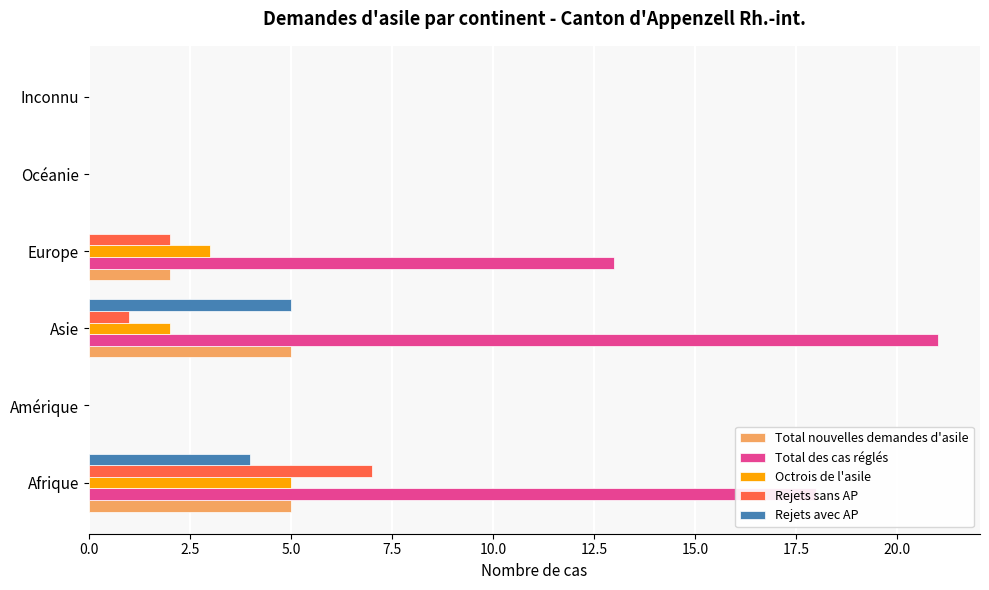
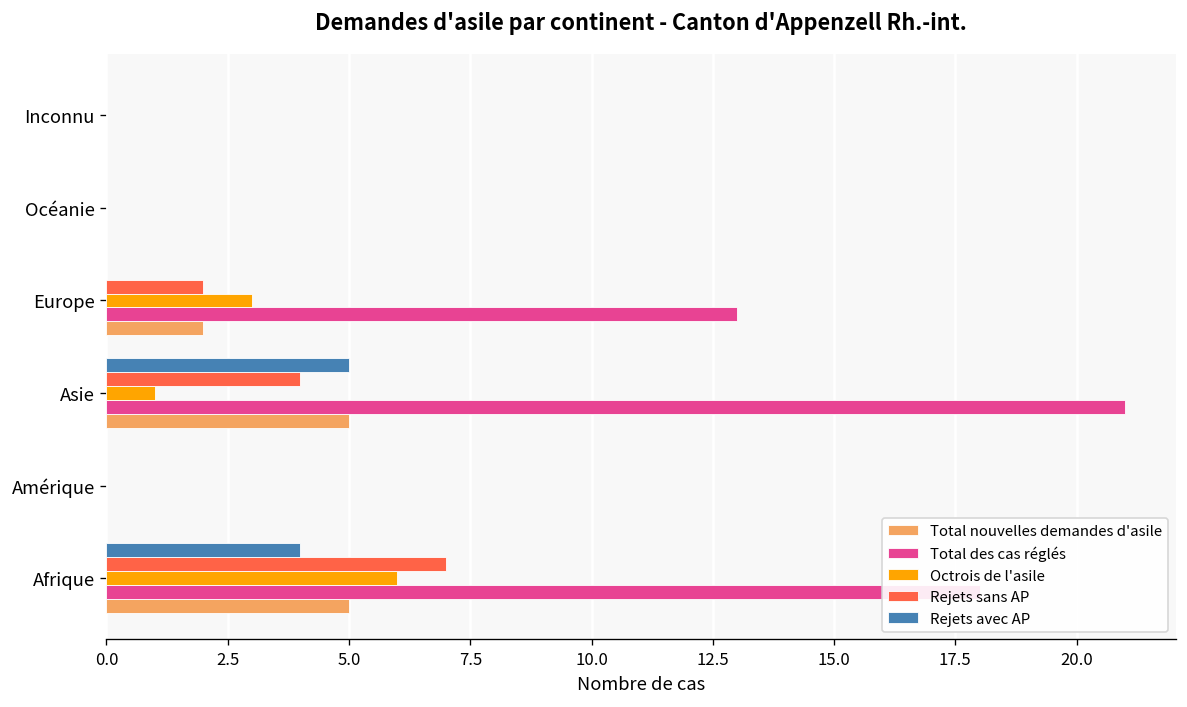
Rejets sans AP, Asie: 1 -> 4
Octrois de l'asile, Asie: 2 -> 1
Octrois de l'asile, Afrique: 5 -> 6
